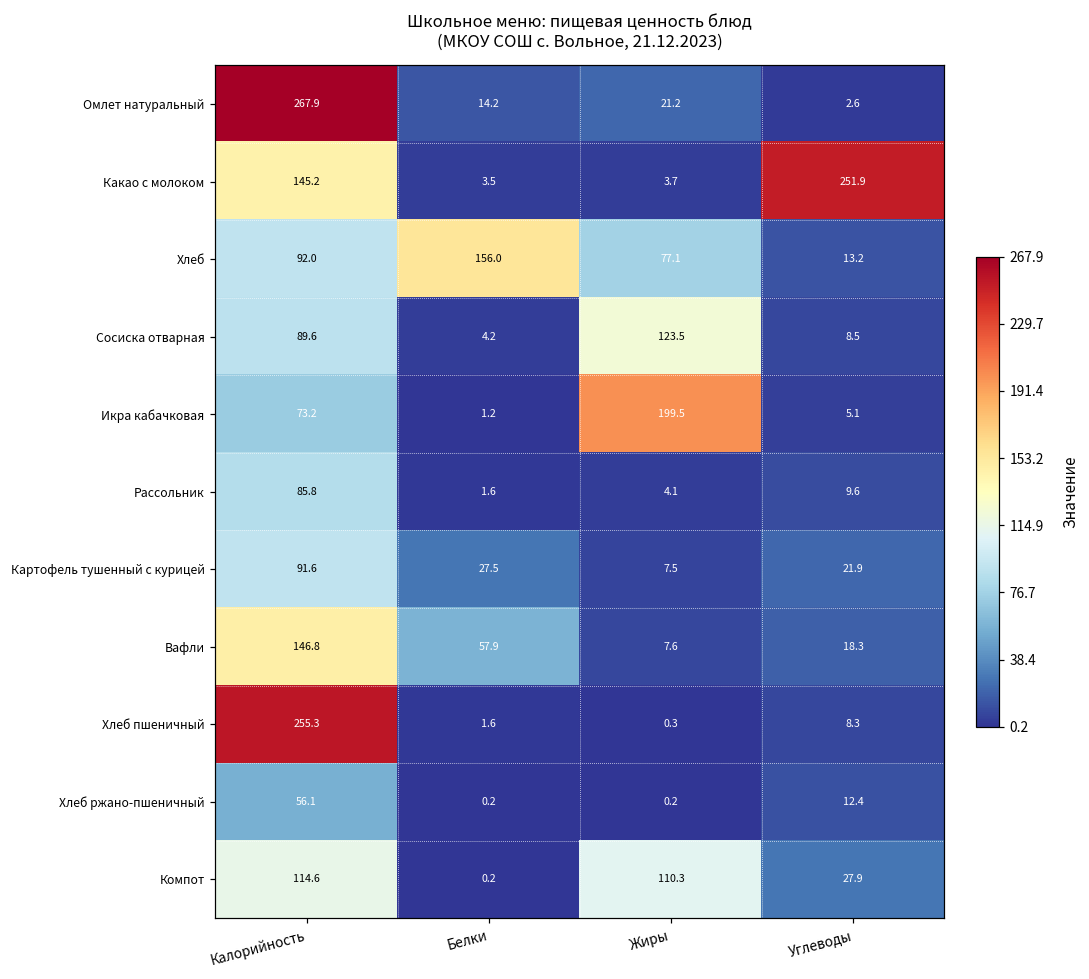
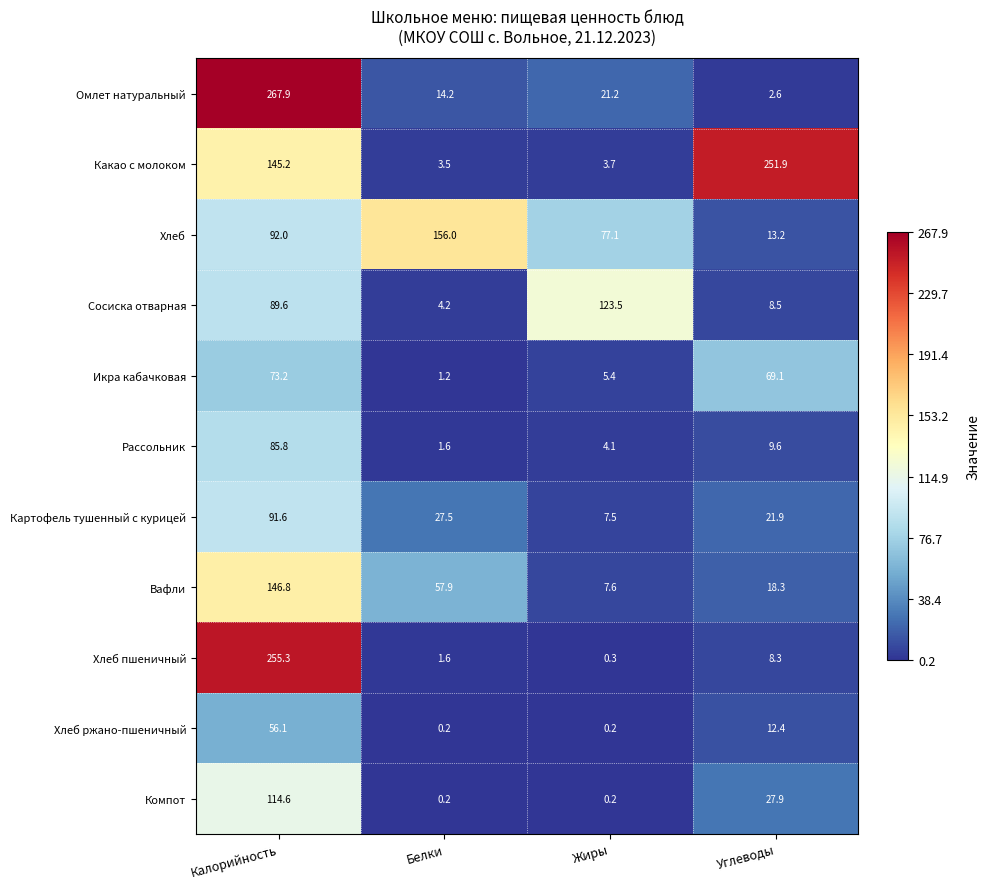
Икра кабачковая, Жиры: 199.5 -> 5.4
Икра кабачковая, Углеводы: 5.1 -> 69.1
Компот, Жиры: 110.3 -> 0.2
